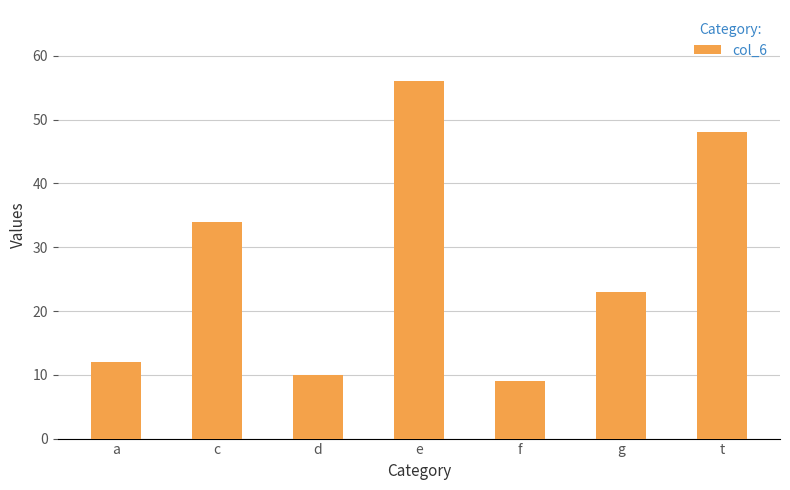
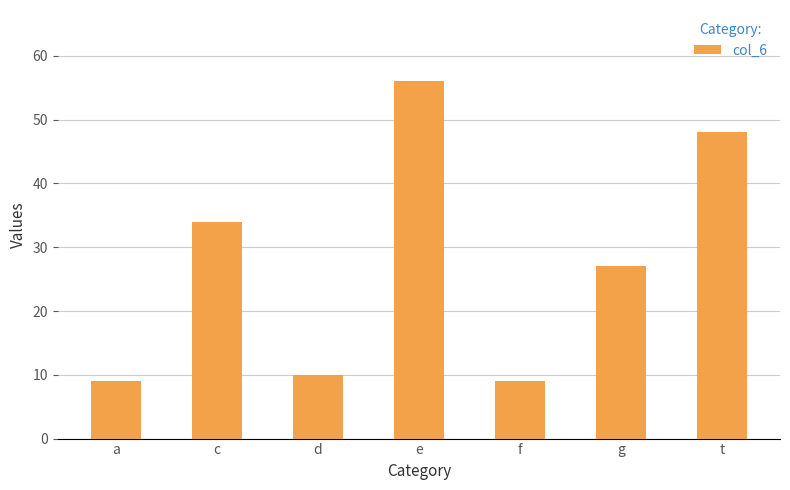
a: 12 -> 9
g: 23 -> 27
